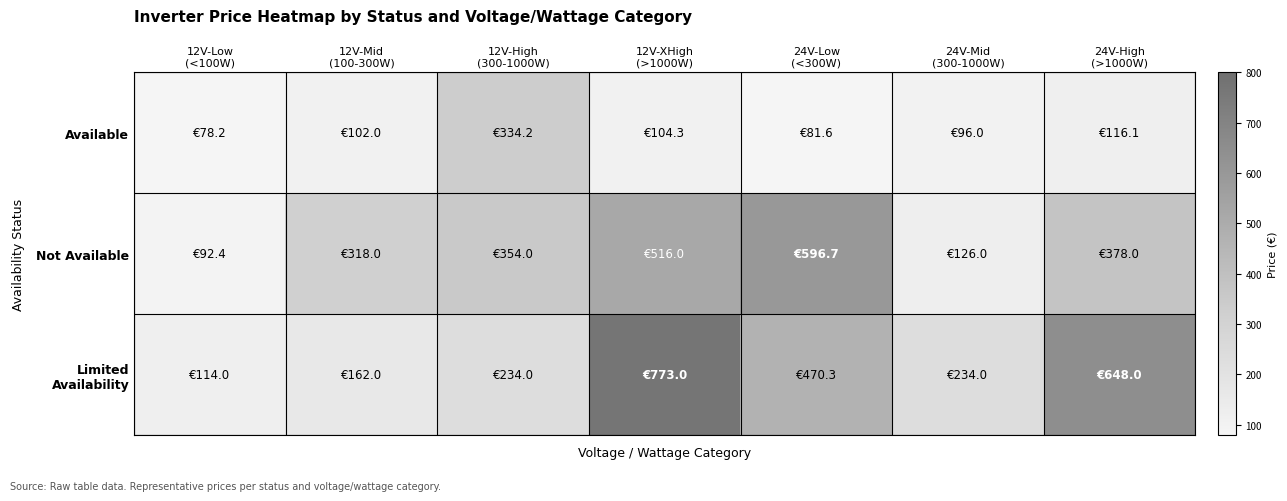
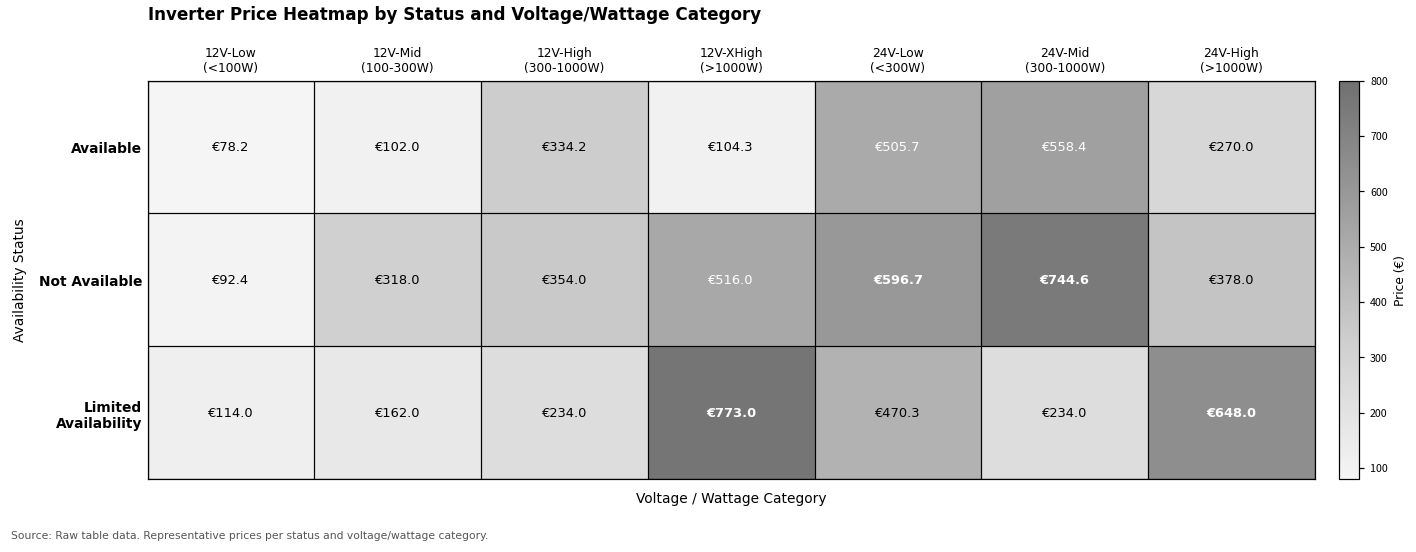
Available, 24V-Low (<300W): €81.6 -> €505.7
Available, 24V-Mid (300-1000W): €96.0 -> €558.4
Available, 24V-High (>1000W): €116.1 -> €270.0
Not Available, 24V-Mid (300-1000W): €126.0 -> €744.6
